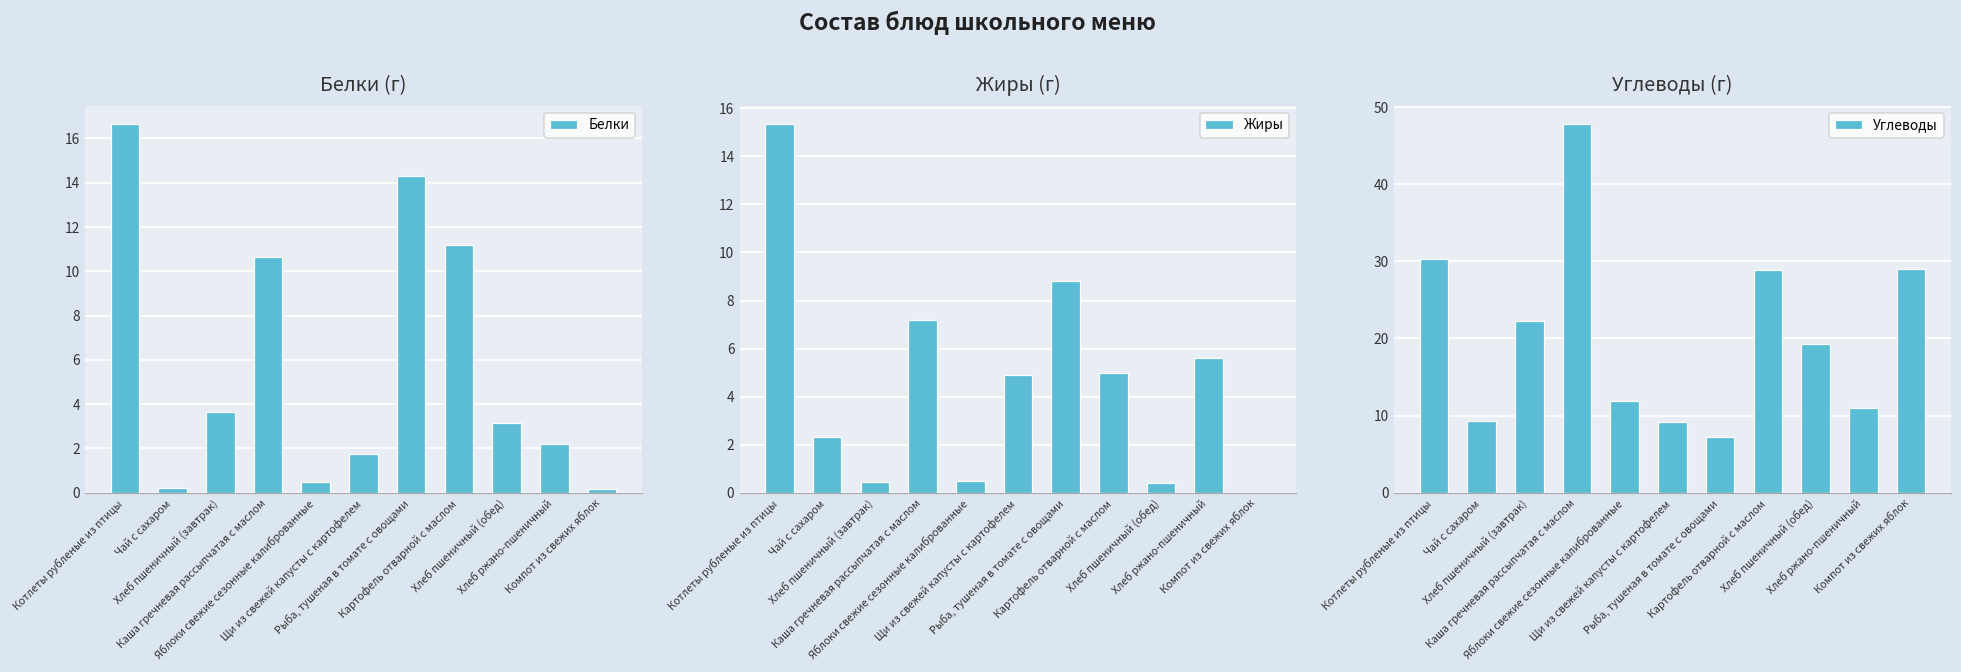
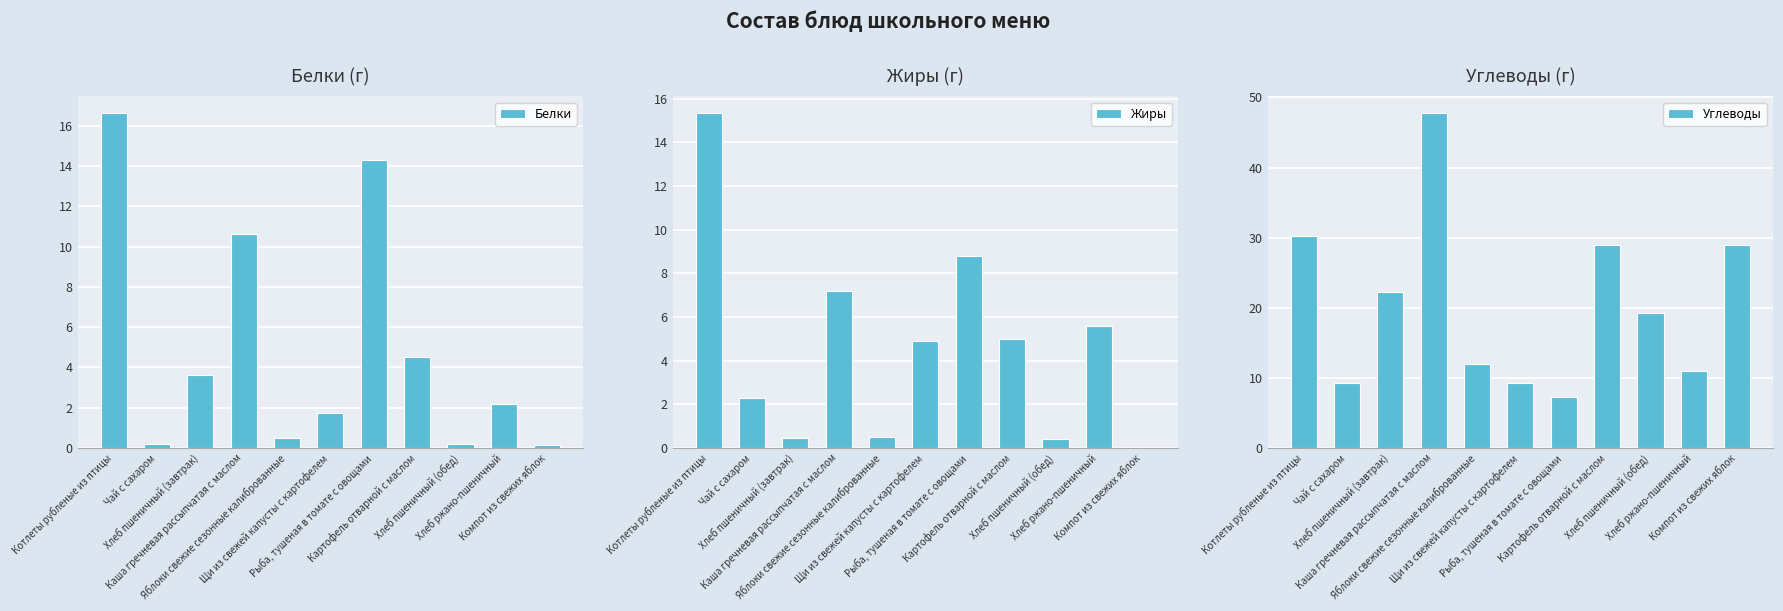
Белки (г), Картофель отварной с маслом: 11.2 -> 4.5
Белки (г), Хлеб пшеничный (обед): 3.2 -> 0.2
